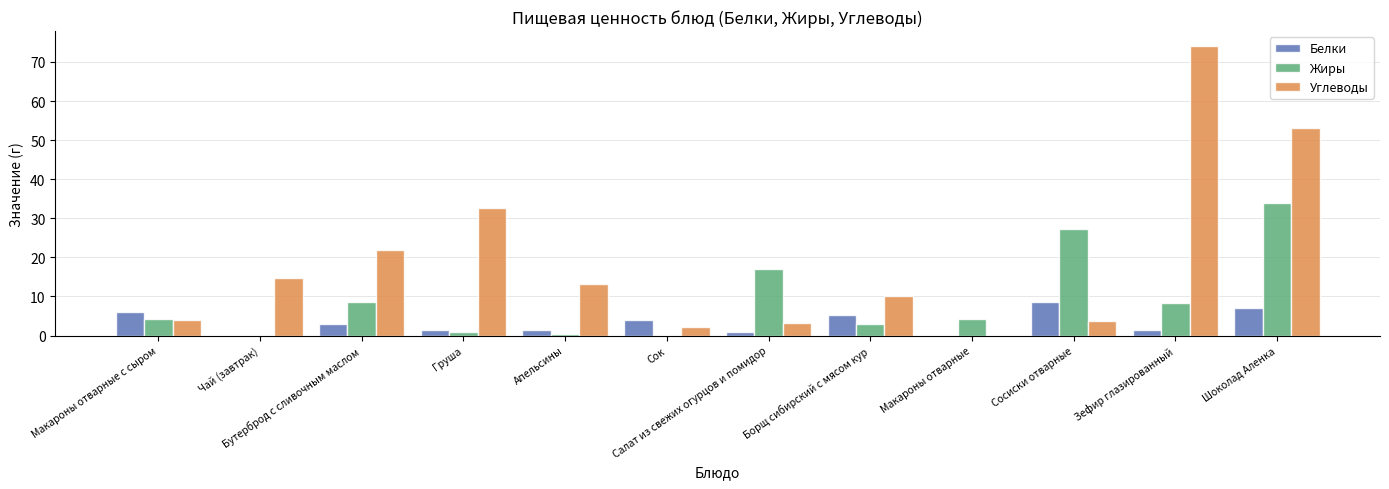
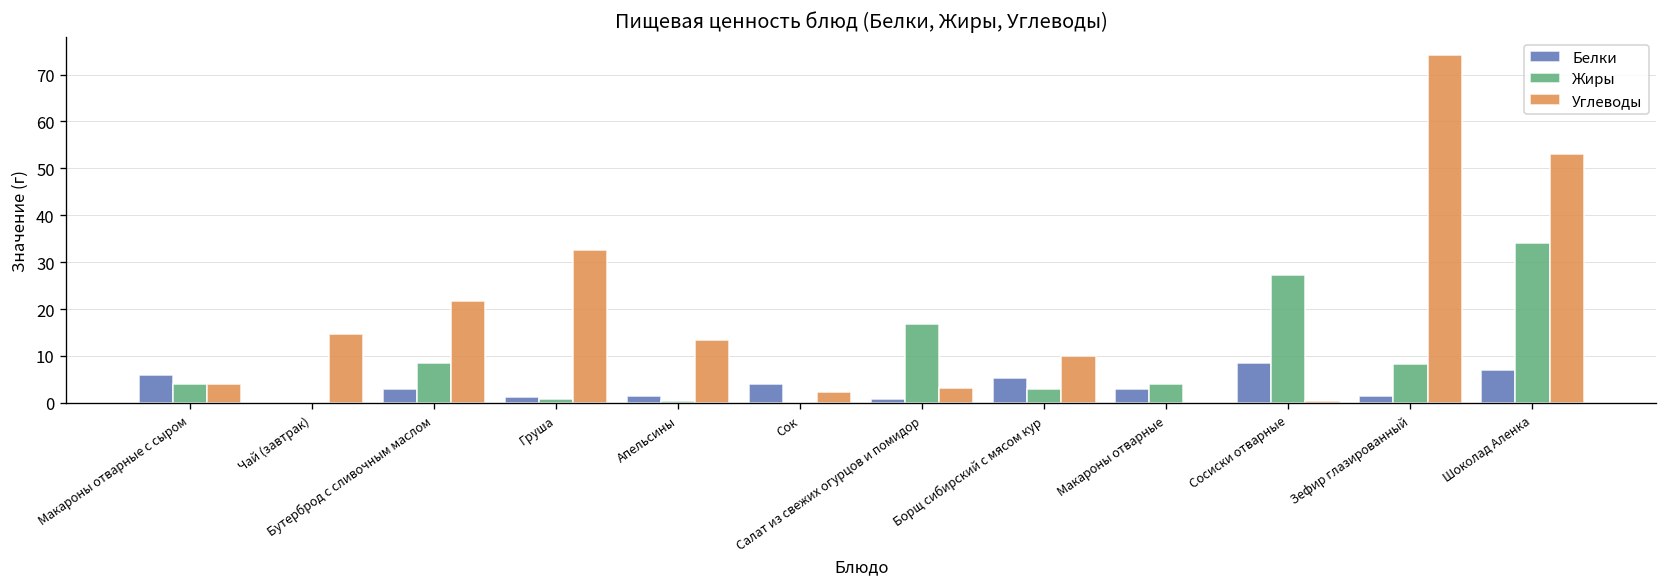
Белки, Макароны отварные: 0 -> 3
Углеводы, Сосиски отварные: 4 -> 0
